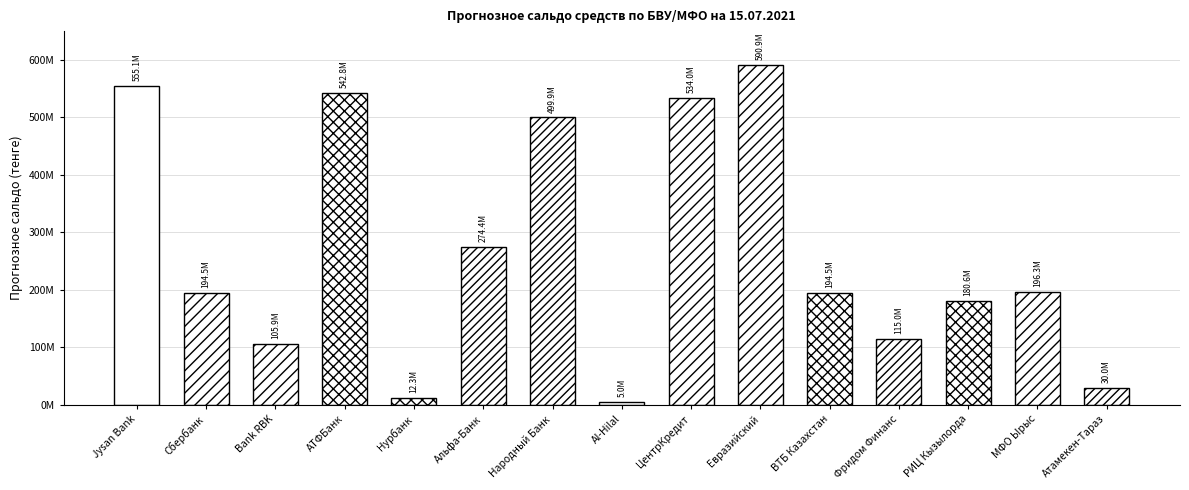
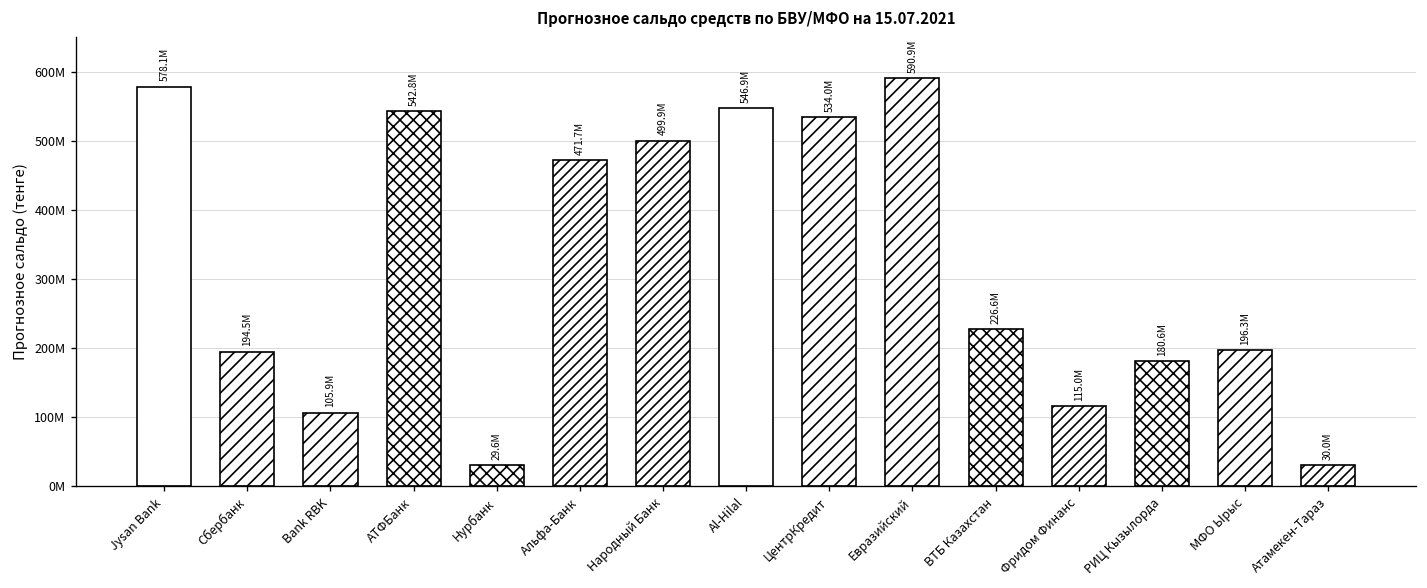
Jysan Bank: 555.1M -> 578.1M
Нурбанк: 12.3M -> 29.6M
Альфа-Банк: 274.4M -> 471.7M
Al-Hilal: 5.0M -> 546.9M
ВТБ Казахстан: 194.5M -> 226.6M
